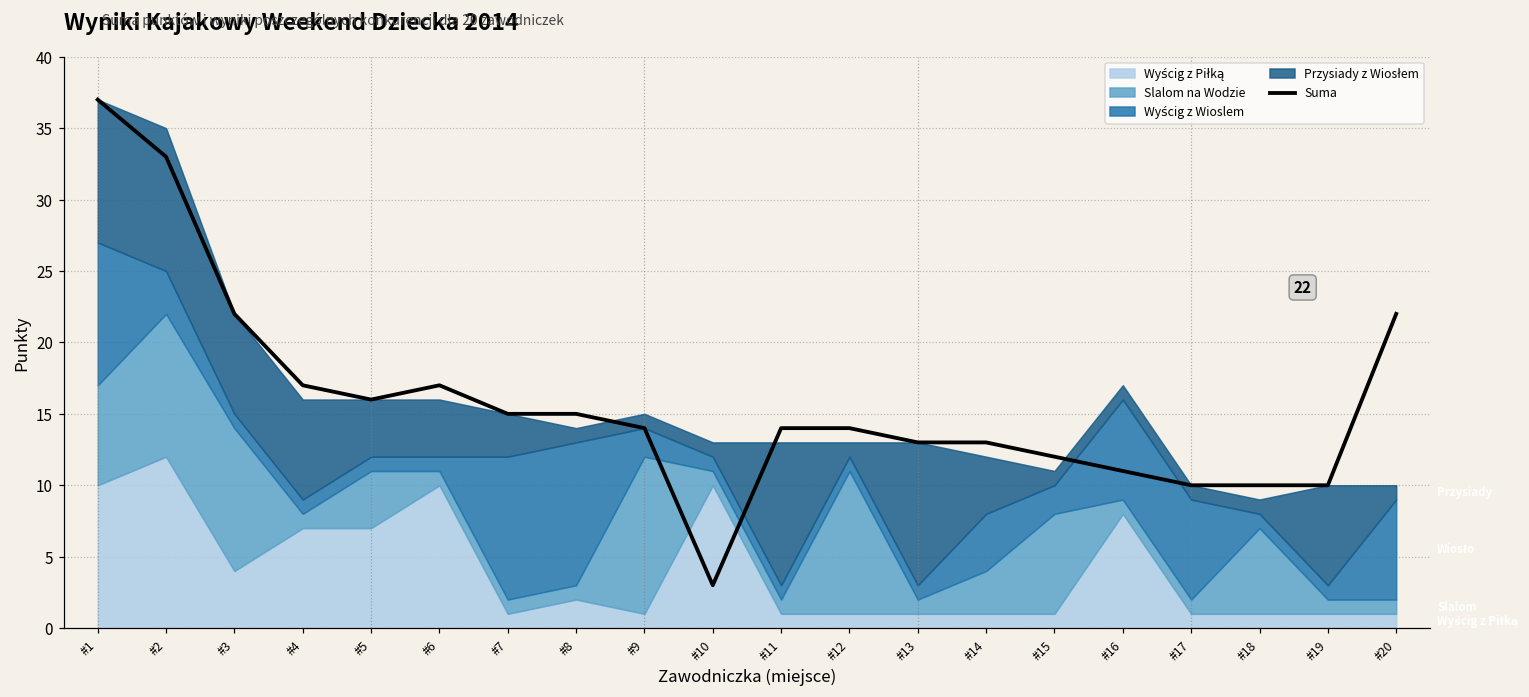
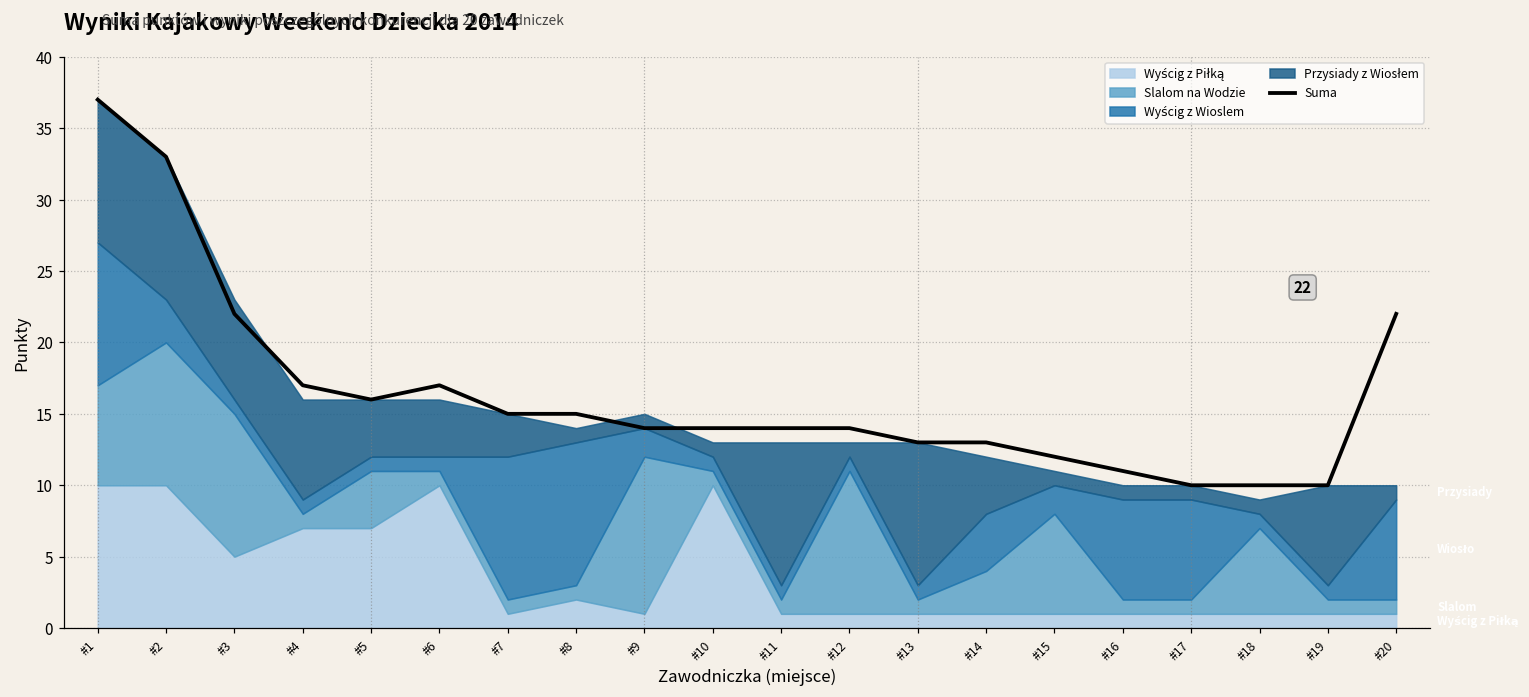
Wyścig z Piłką, #2: 12 -> 10
Wyścig z Piłką, #3: 4 -> 5
Suma, #10: 3 -> 14
Wyścig z Piłką, #16: 8 -> 1
